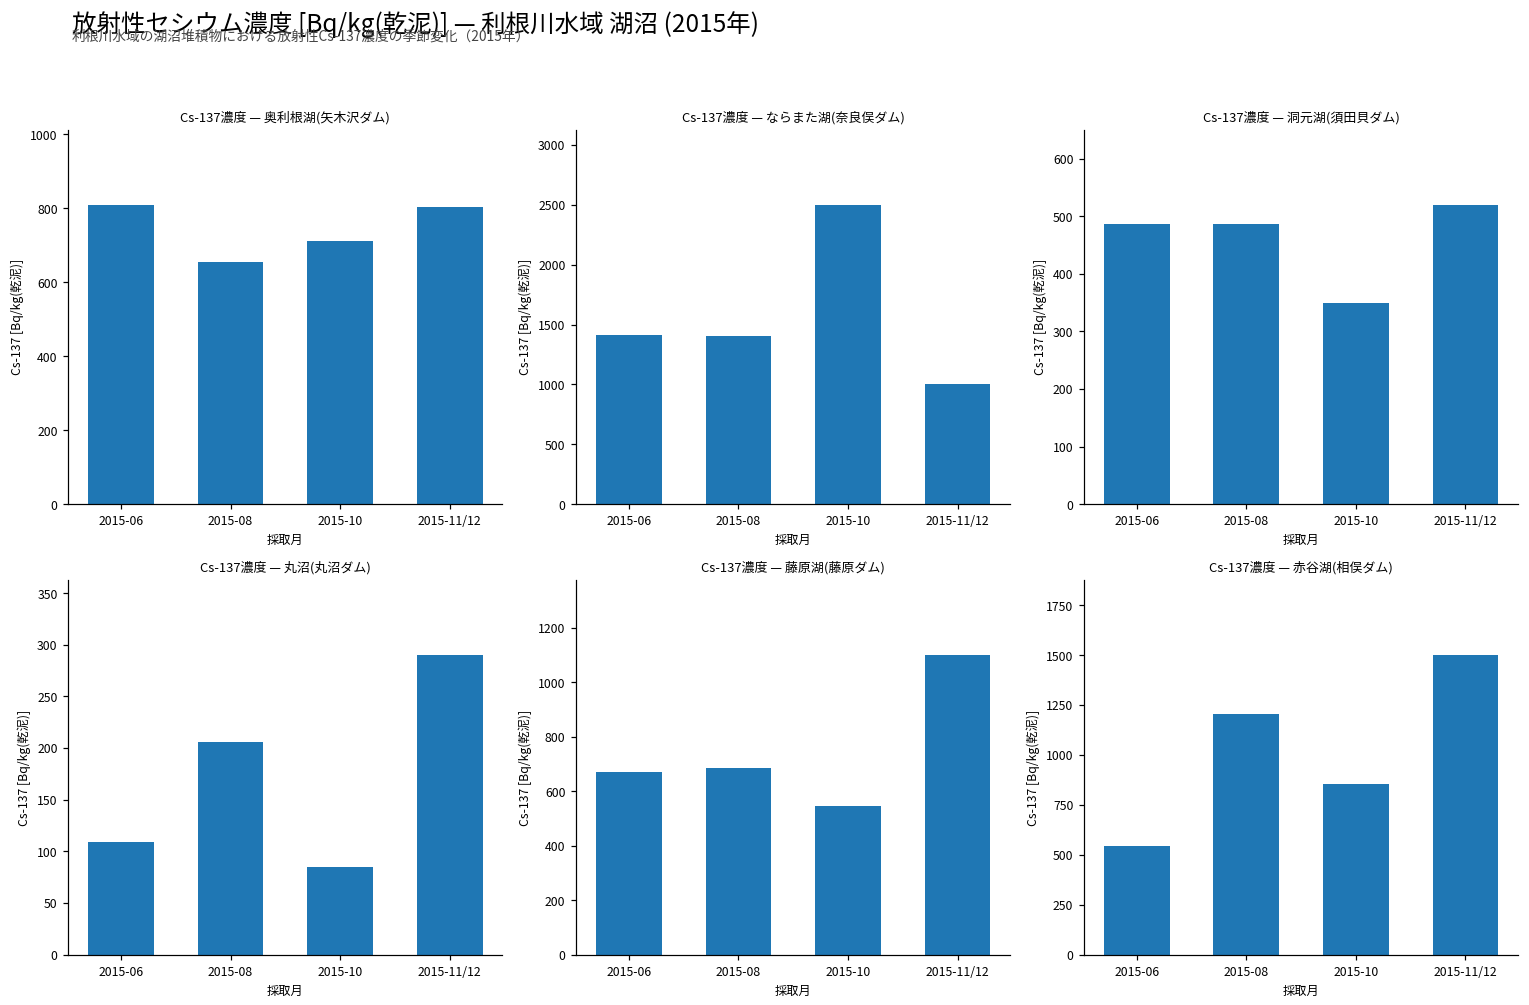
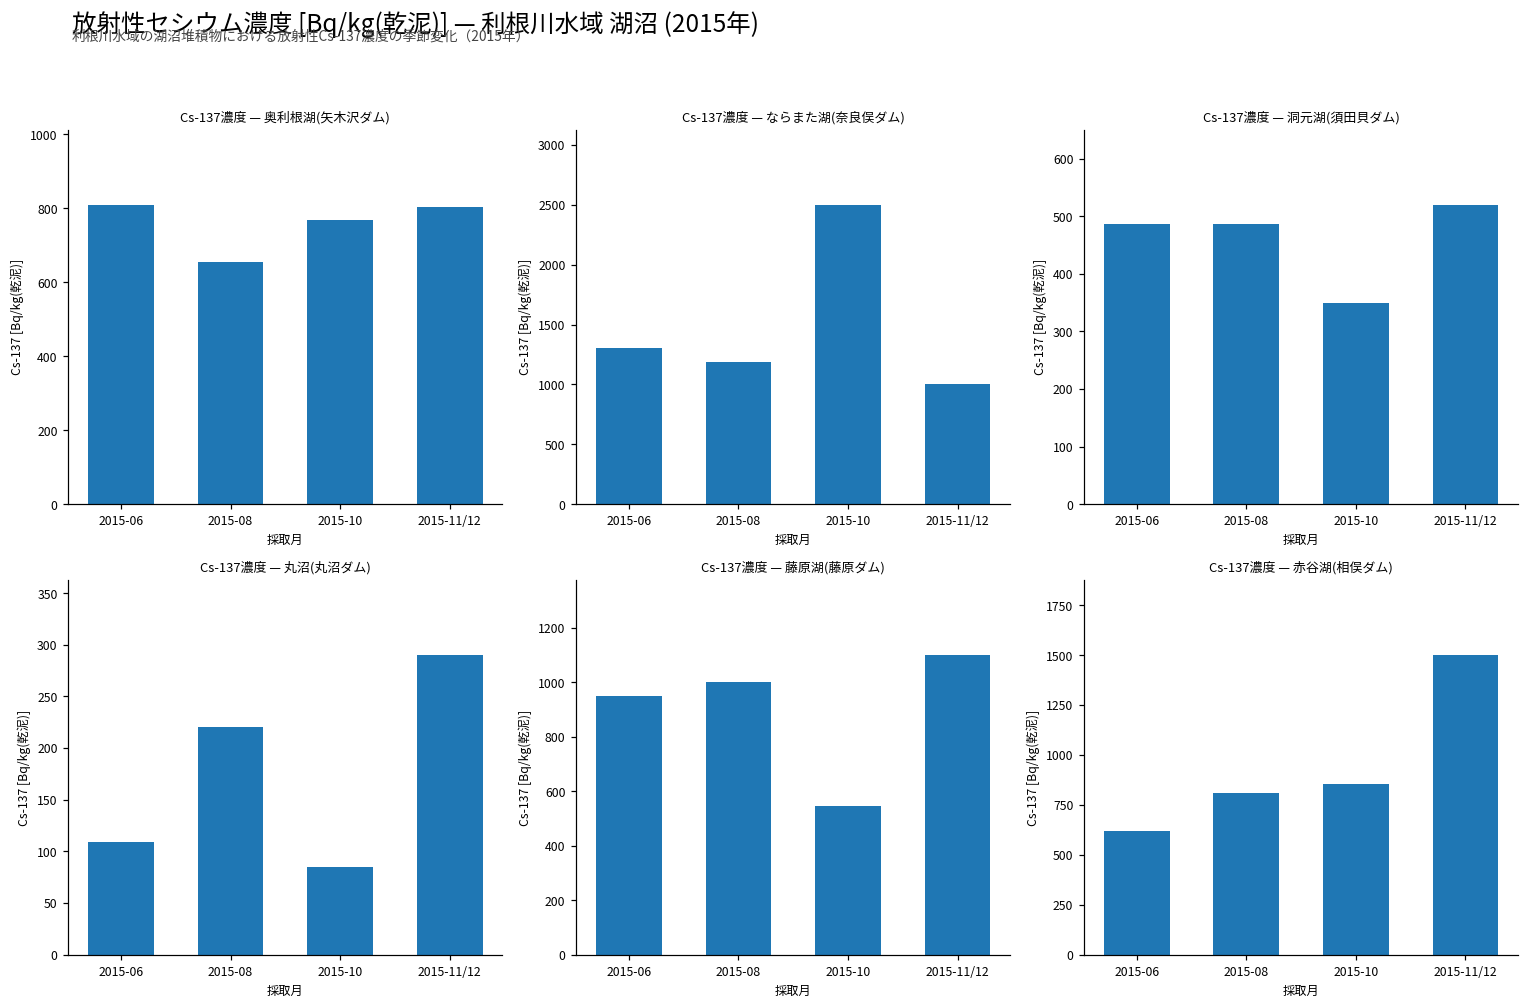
Cs-137濃度 — 奥利根湖(矢木沢ダム), 2015-10: 710 -> 770
Cs-137濃度 — ならまた湖(奈良俣ダム), 2015-06: 1410 -> 1300
Cs-137濃度 — ならまた湖(奈良俣ダム), 2015-08: 1400 -> 1190
Cs-137濃度 — 丸沼(丸沼ダム), 2015-08: 210 -> 220
Cs-137濃度 — 藤原湖(藤原ダム), 2015-06: 670 -> 950
Cs-137濃度 — 藤原湖(藤原ダム), 2015-08: 680 -> 1000
Cs-137濃度 — 赤谷湖(相俣ダム), 2015-06: 540 -> 620
Cs-137濃度 — 赤谷湖(相俣ダム), 2015-08: 1210 -> 810
